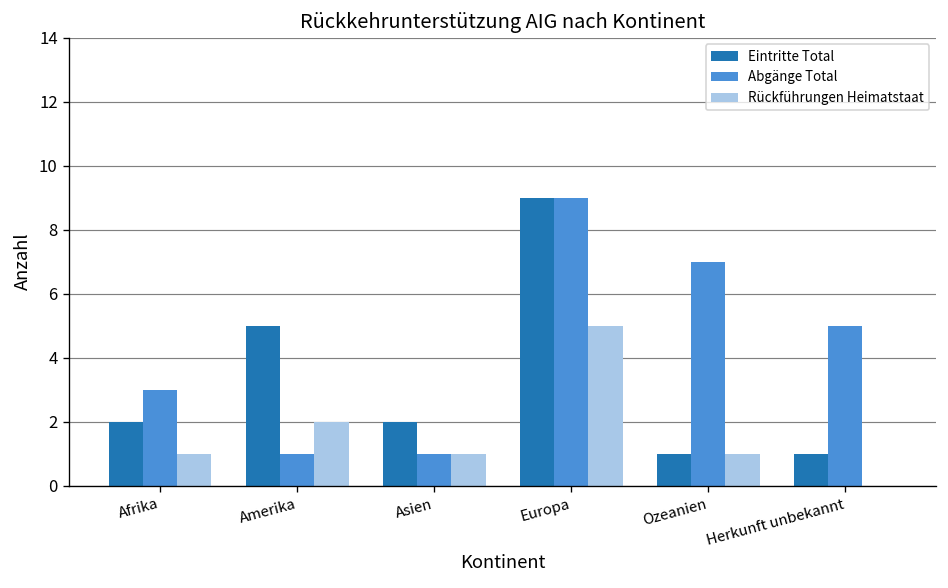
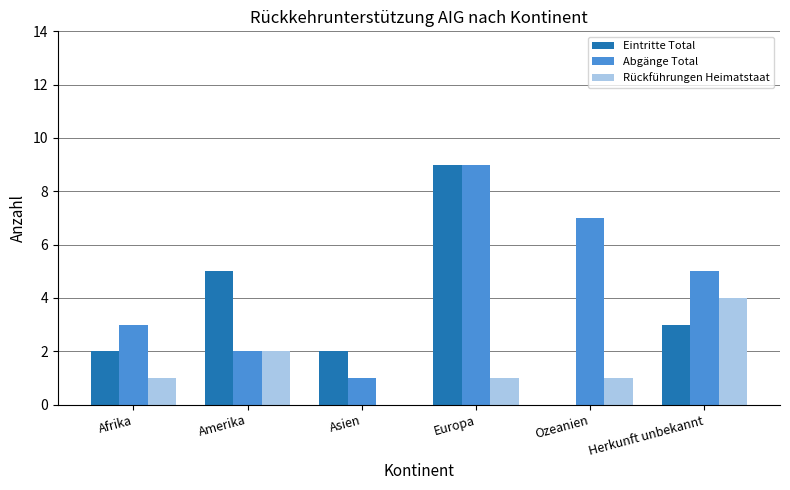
Abgänge Total, Amerika: 1 -> 2
Rückführungen Heimatstaat, Asien: 1 -> 0
Rückführungen Heimatstaat, Europa: 5 -> 1
Eintritte Total, Ozeanien: 1 -> 0
Eintritte Total, Herkunft unbekannt: 1 -> 3
Rückführungen Heimatstaat, Herkunft unbekannt: 0 -> 4
